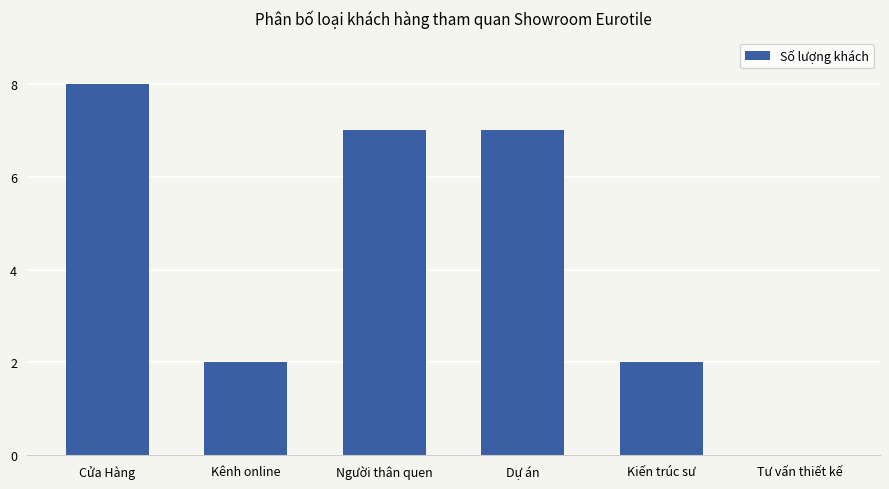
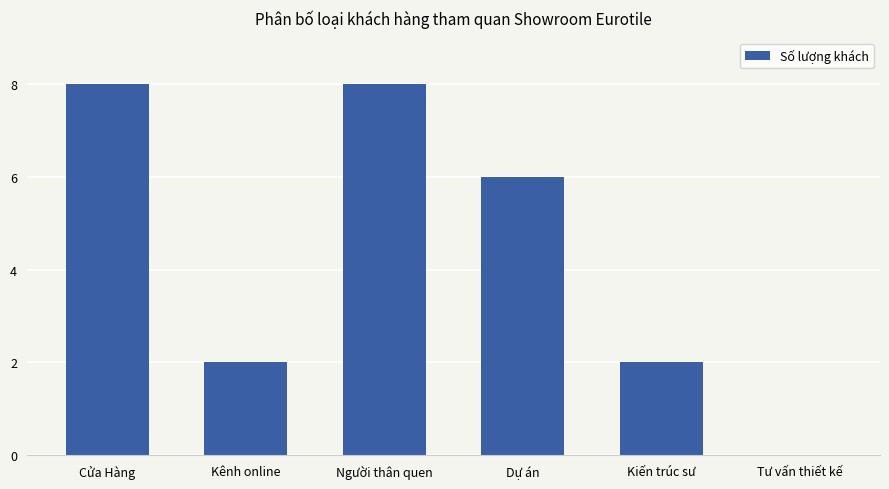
Người thân quen: 7 -> 8
Dự án: 7 -> 6
